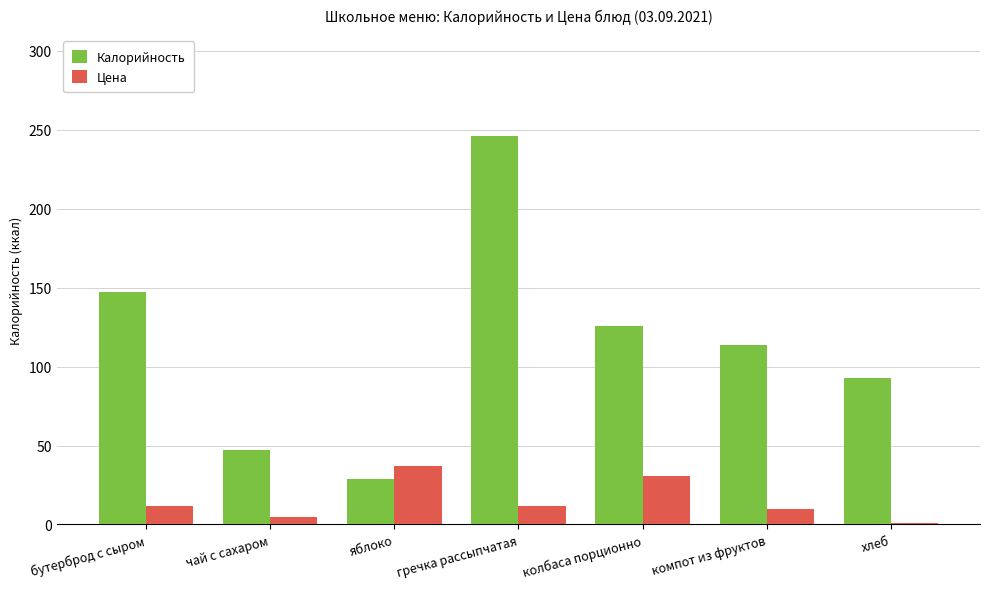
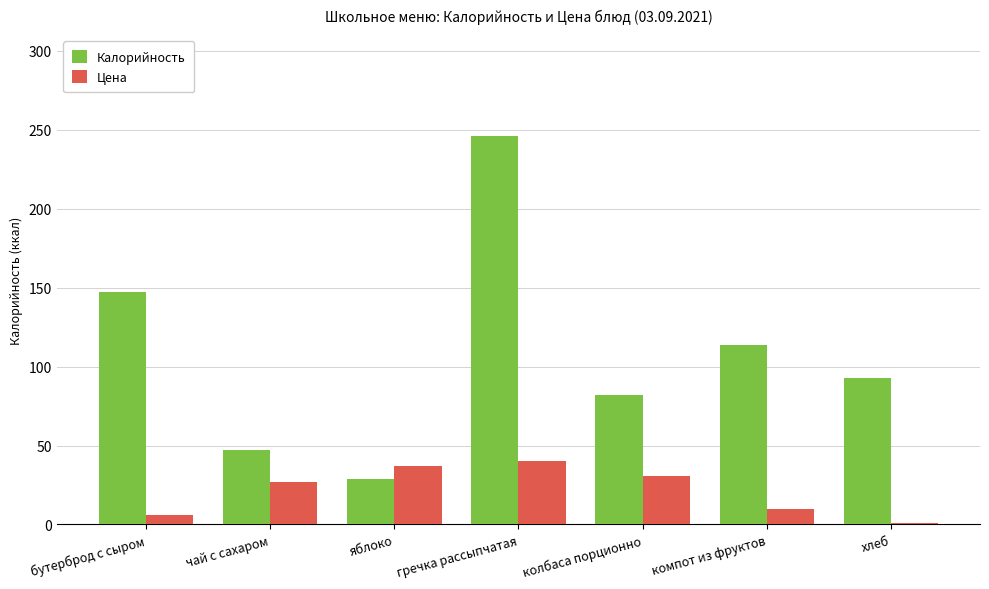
Цена, бутерброд с сыром: 12 -> 6
Цена, чай с сахаром: 5 -> 27
Цена, гречка рассыпчатая: 12 -> 40
Калорийность, колбаса порционно: 126 -> 82
